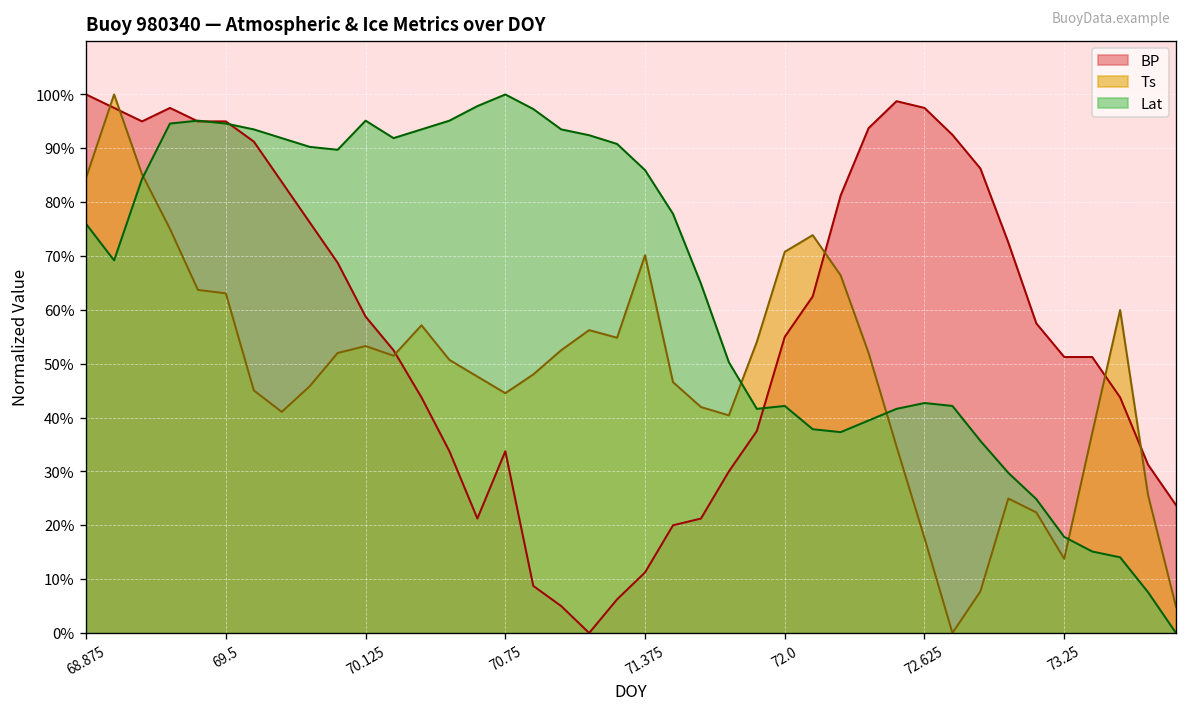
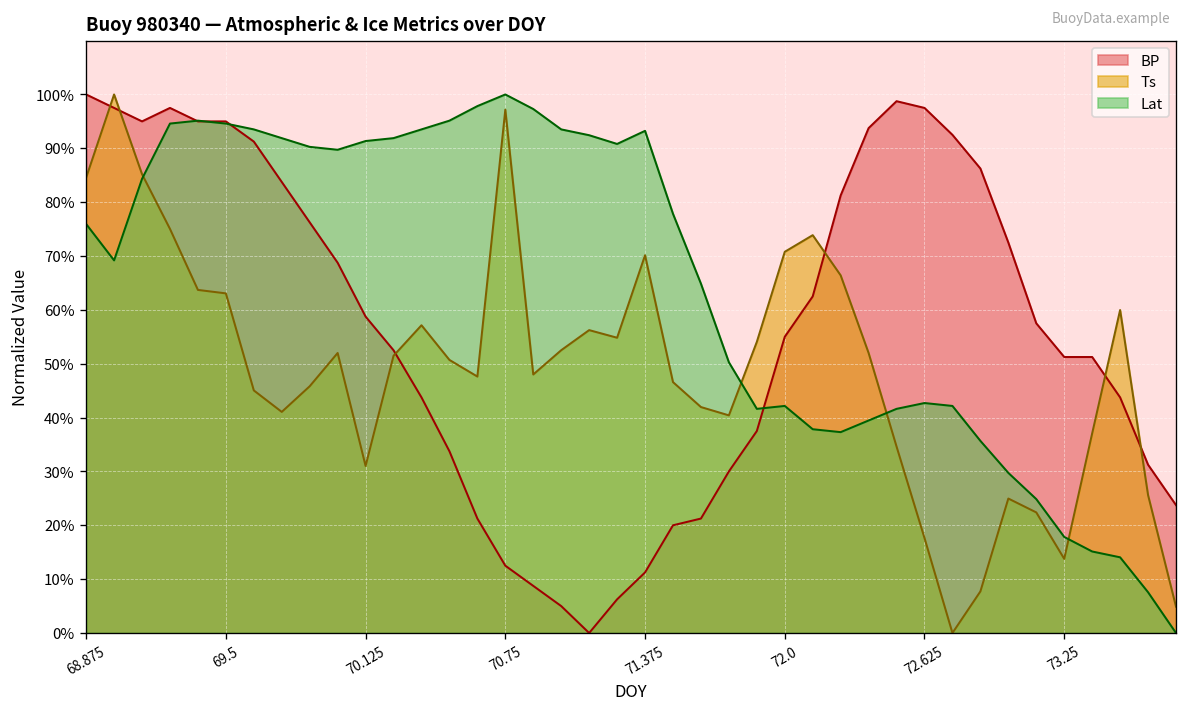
Ts, 70.125: 53% -> 31%
Lat, 70.125: 95% -> 91%
BP, 70.75: 34% -> 13%
Ts, 70.75: 45% -> 97%
Lat, 71.375: 86% -> 93%
